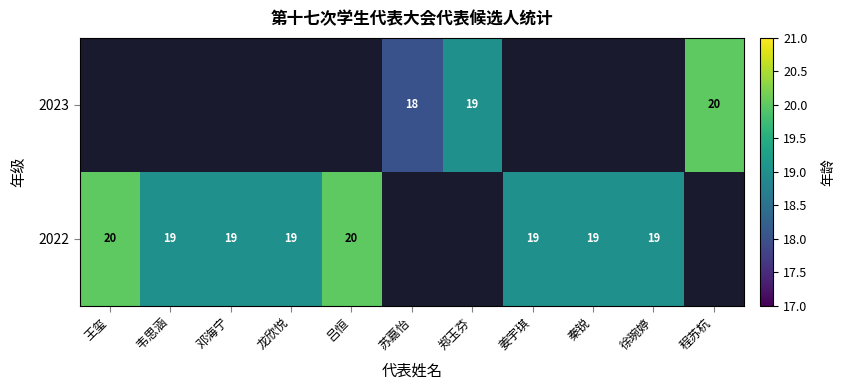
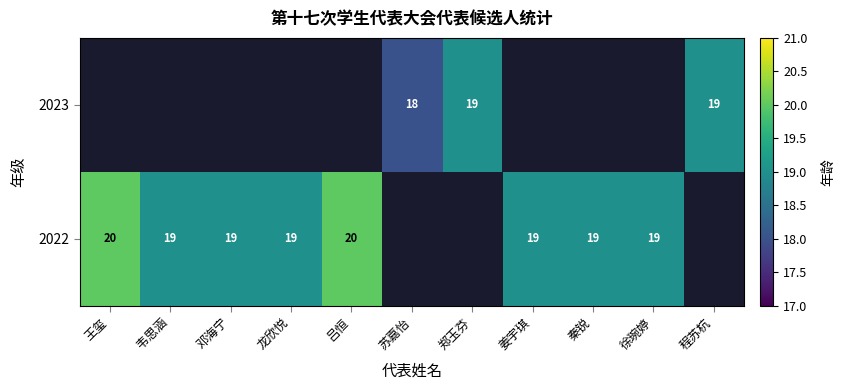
2023, 程苏杭: 20 -> 19
